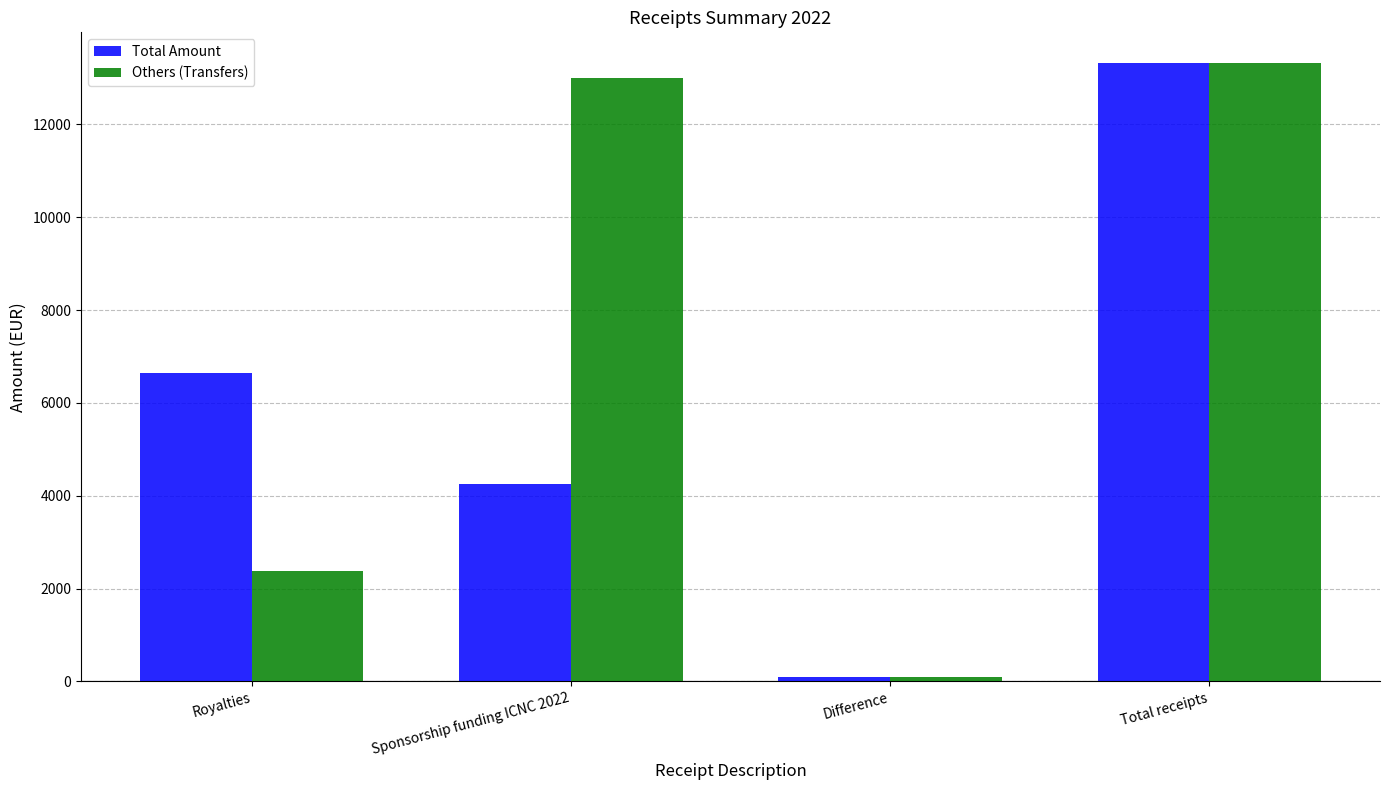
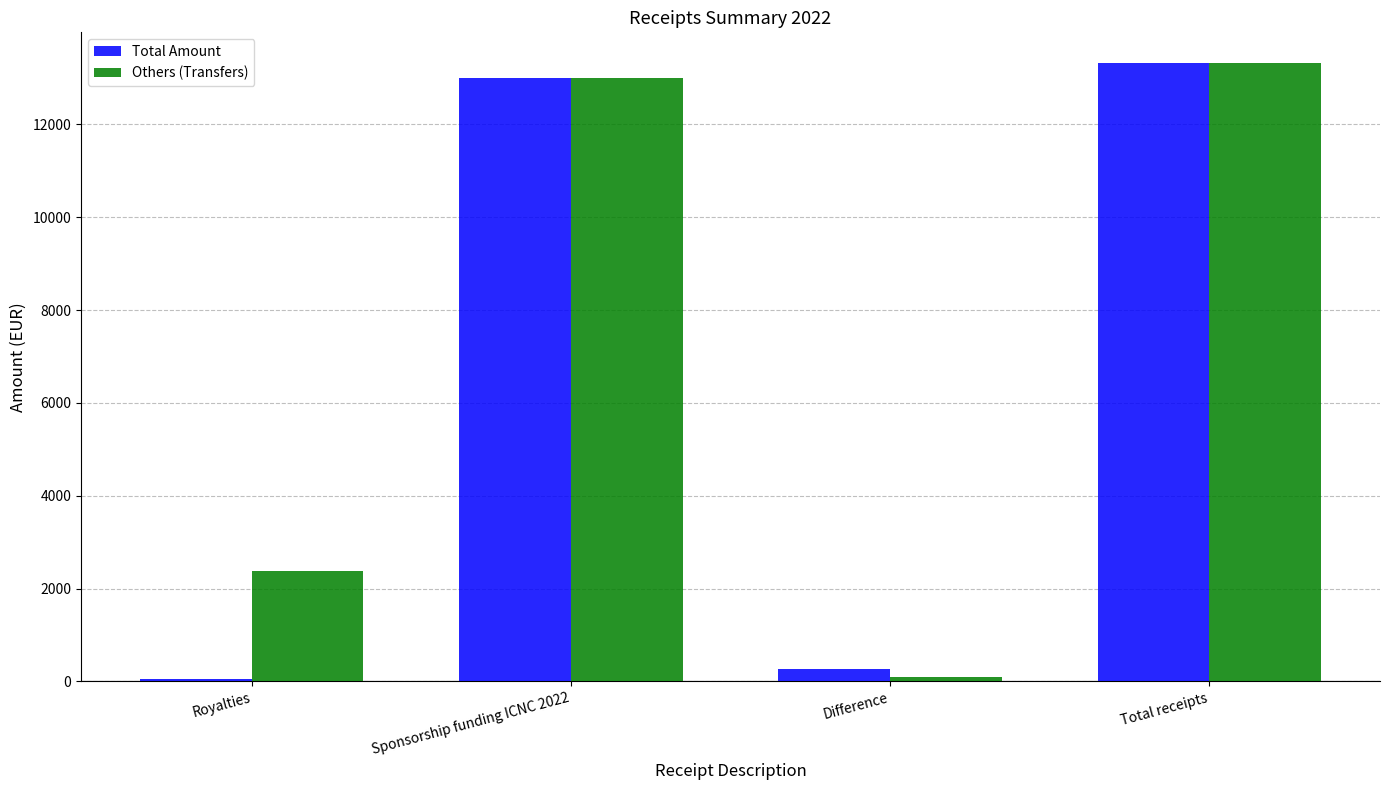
Total Amount, Royalties: 6700 -> 0
Total Amount, Sponsorship funding ICNC 2022: 4300 -> 13000
Total Amount, Difference: 100 -> 300
